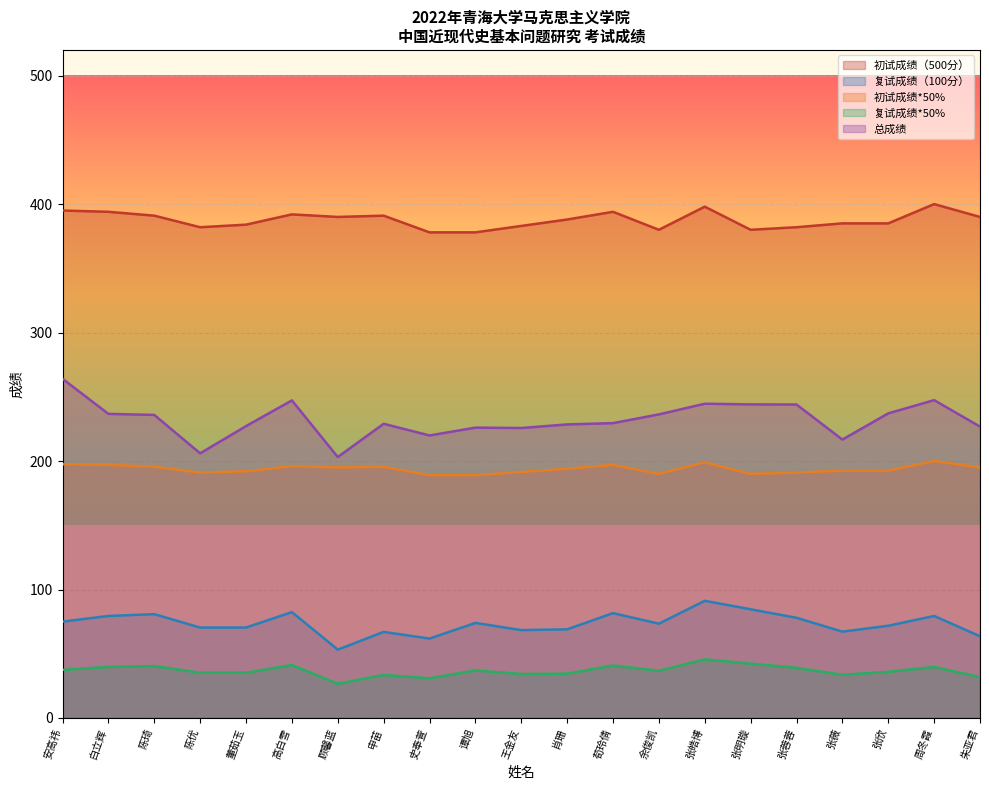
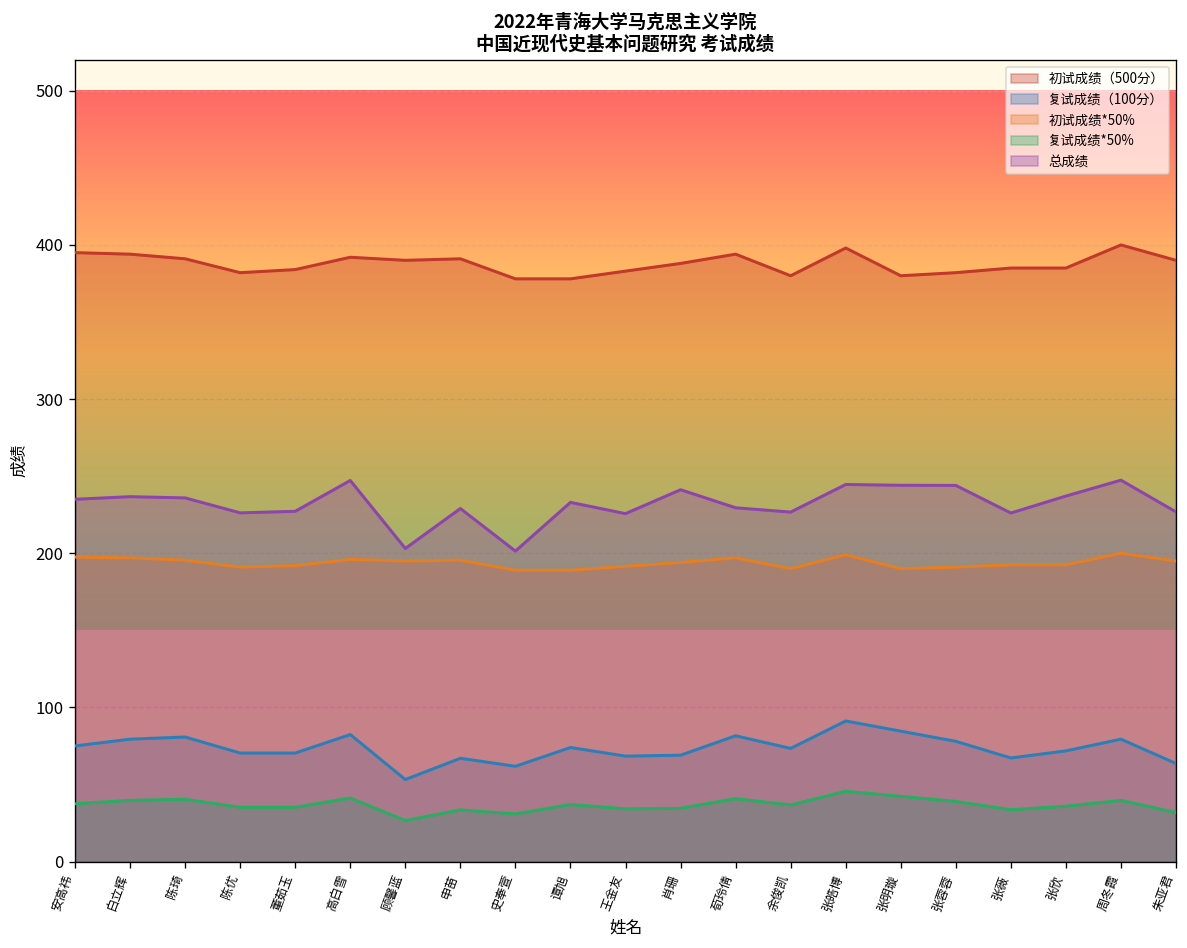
总成绩, 安高祎: 264 -> 235
总成绩, 陈优: 206 -> 226
总成绩, 史奉萱: 220 -> 201
总成绩, 谭旭: 226 -> 233
总成绩, 肖珊: 229 -> 241
总成绩, 余俊凯: 236 -> 227
总成绩, 张薇: 217 -> 226
